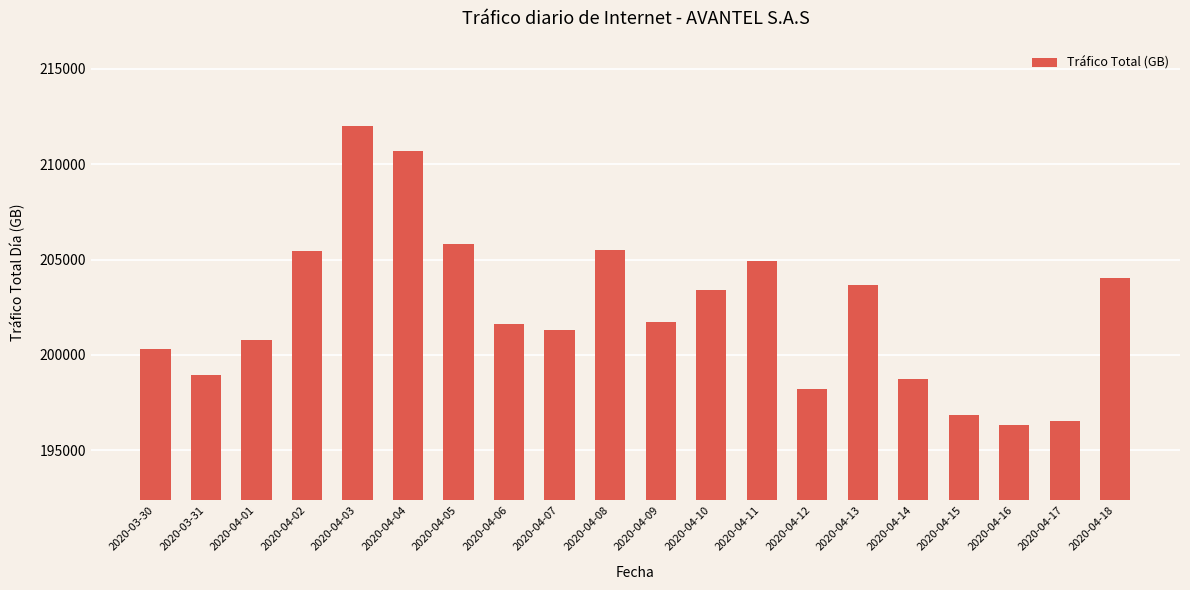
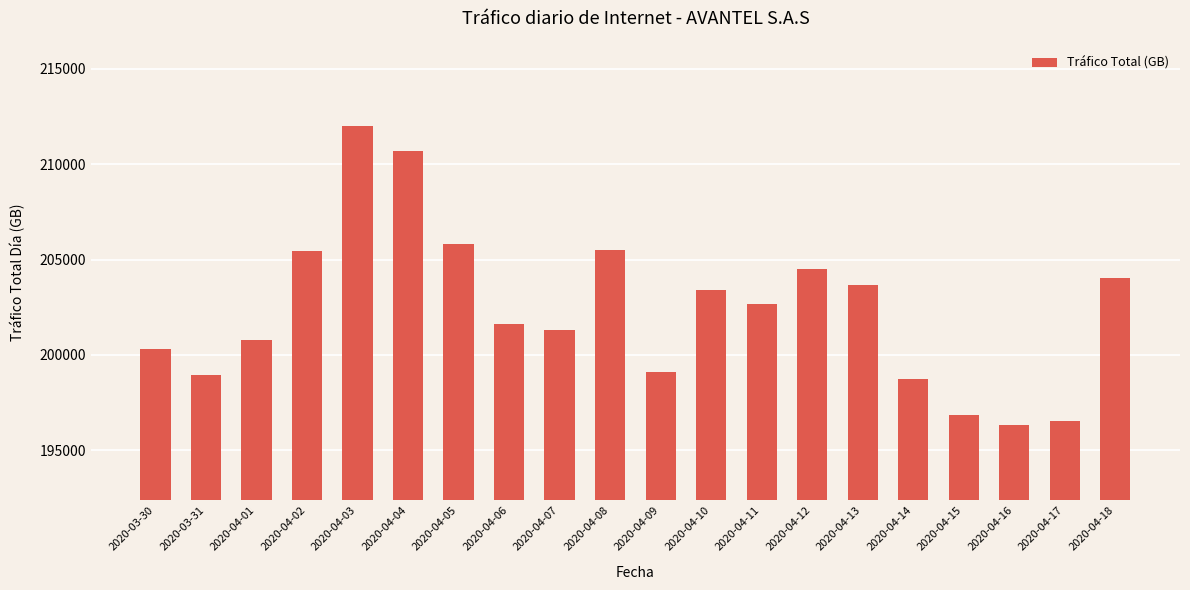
2020-04-09: 201700 -> 199100
2020-04-11: 204900 -> 202700
2020-04-12: 198200 -> 204500
